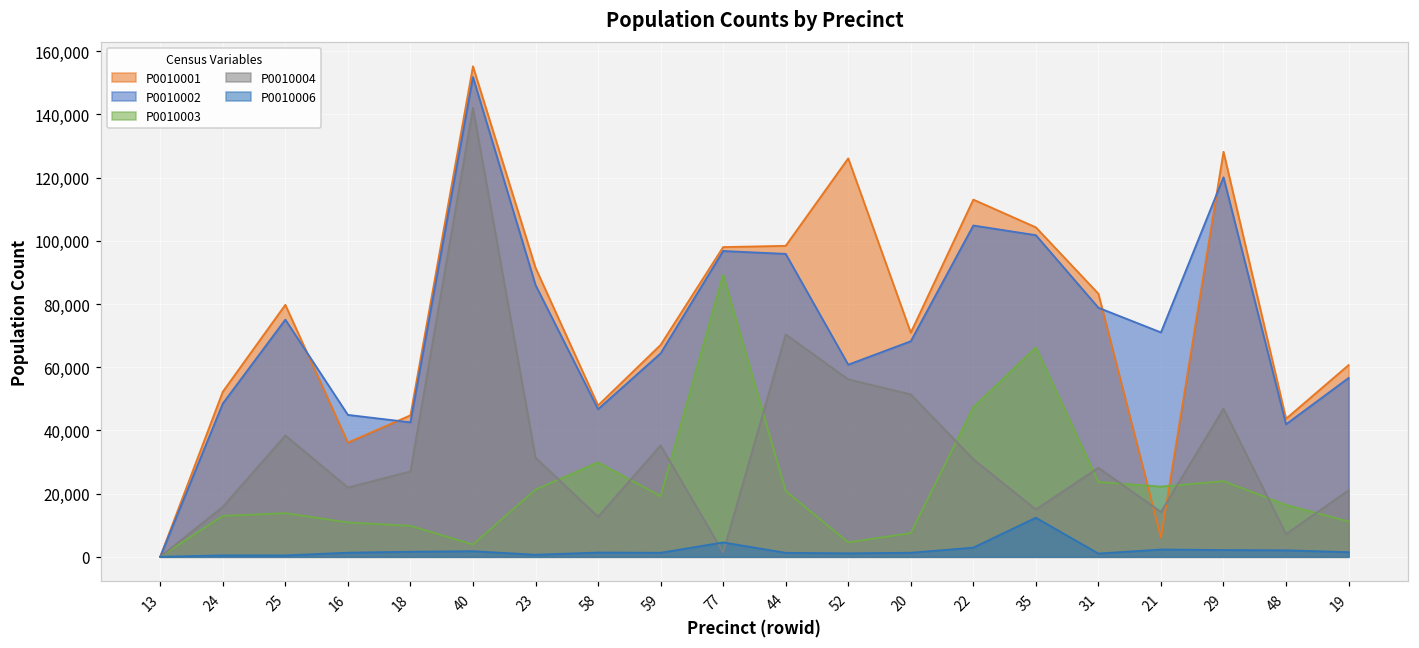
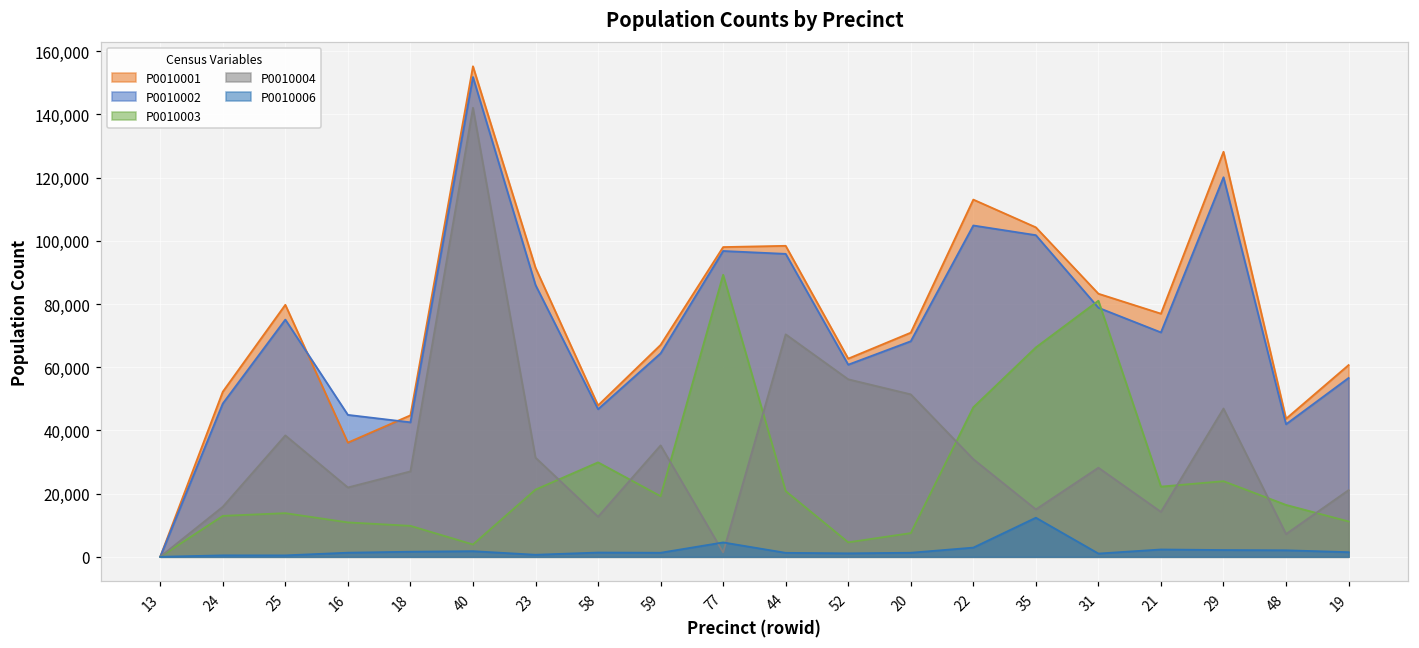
P0010001, 52: 126,000 -> 63,000
P0010003, 31: 24,000 -> 81,000
P0010001, 21: 6,000 -> 77,000
